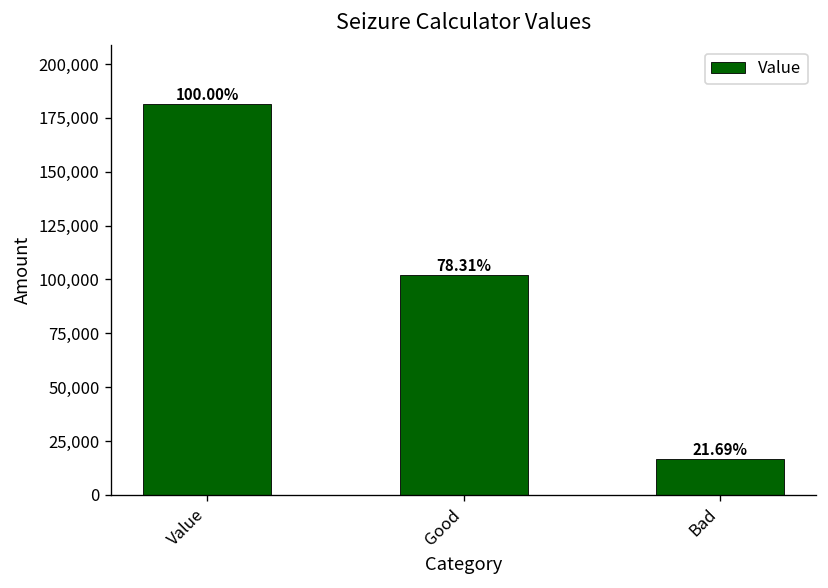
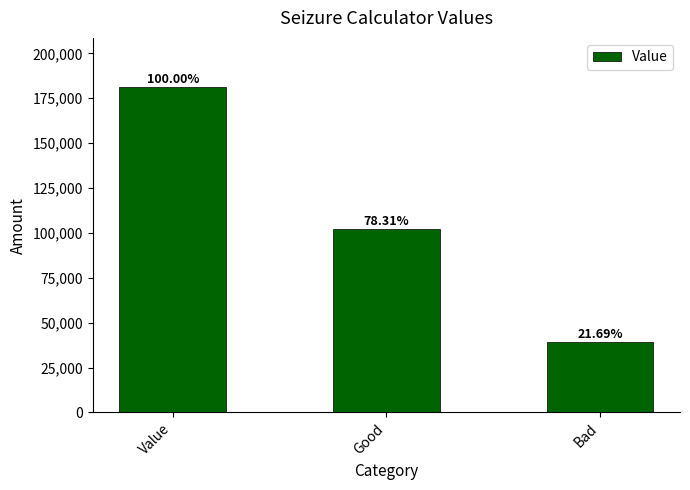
Bad: 17,000 -> 39,000
